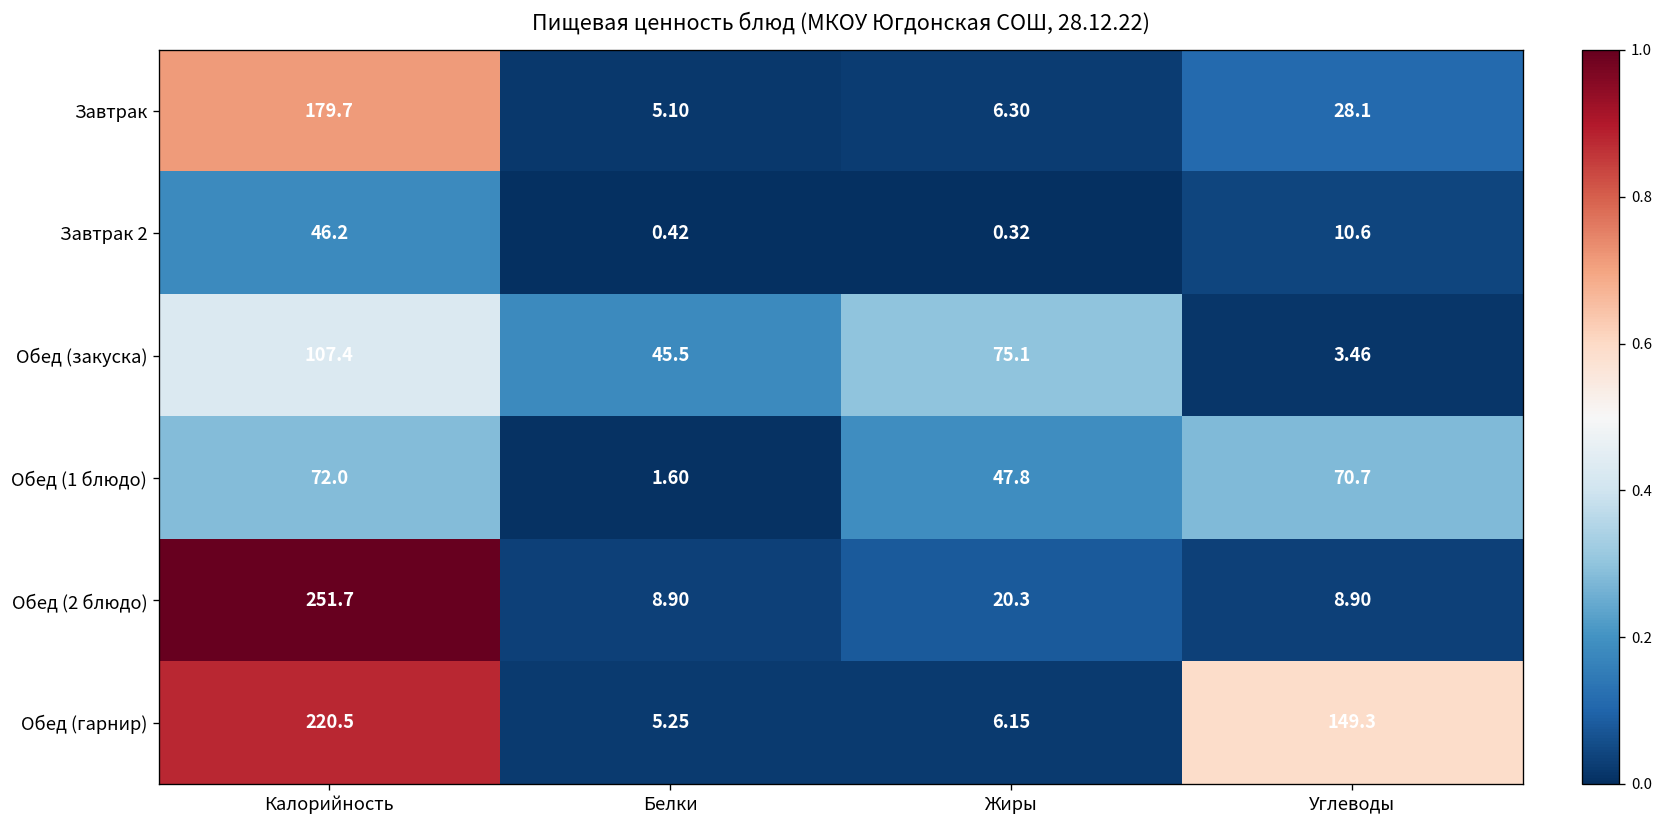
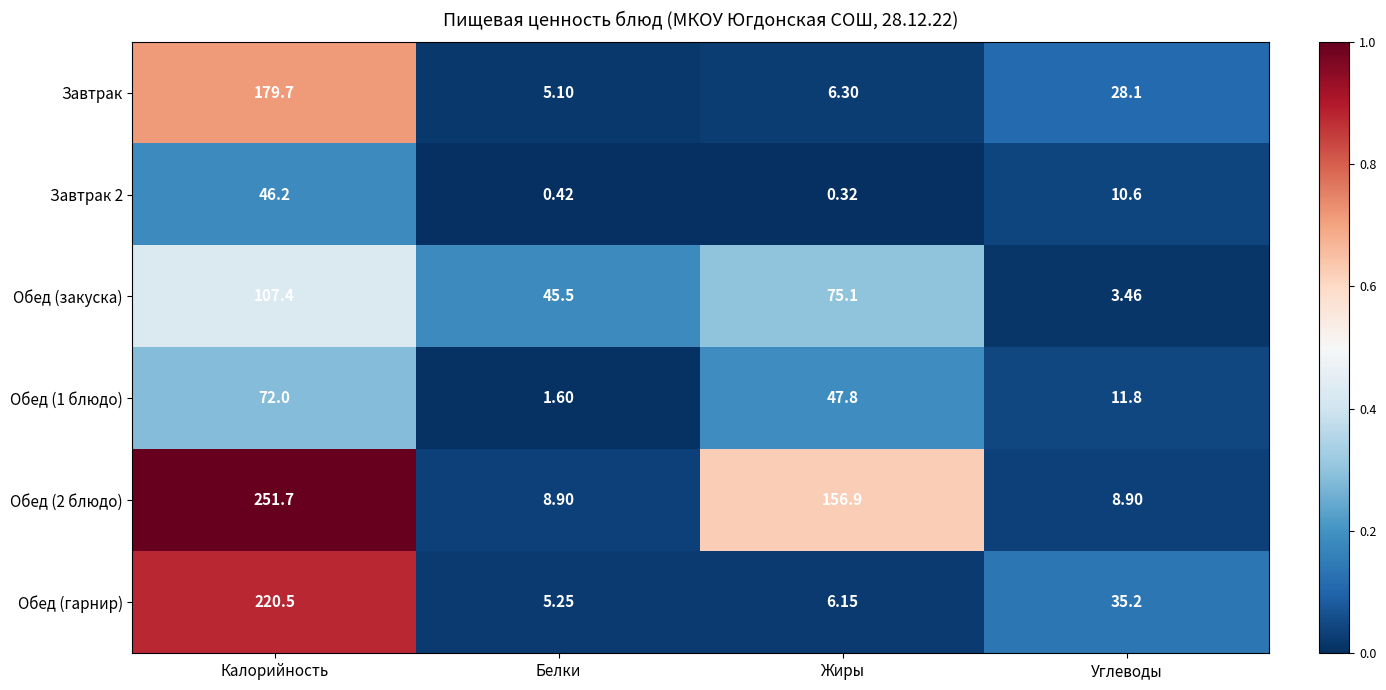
Обед (1 блюдо), Углеводы: 70.7 -> 11.8
Обед (2 блюдо), Жиры: 20.3 -> 156.9
Обед (гарнир), Углеводы: 149.3 -> 35.2
